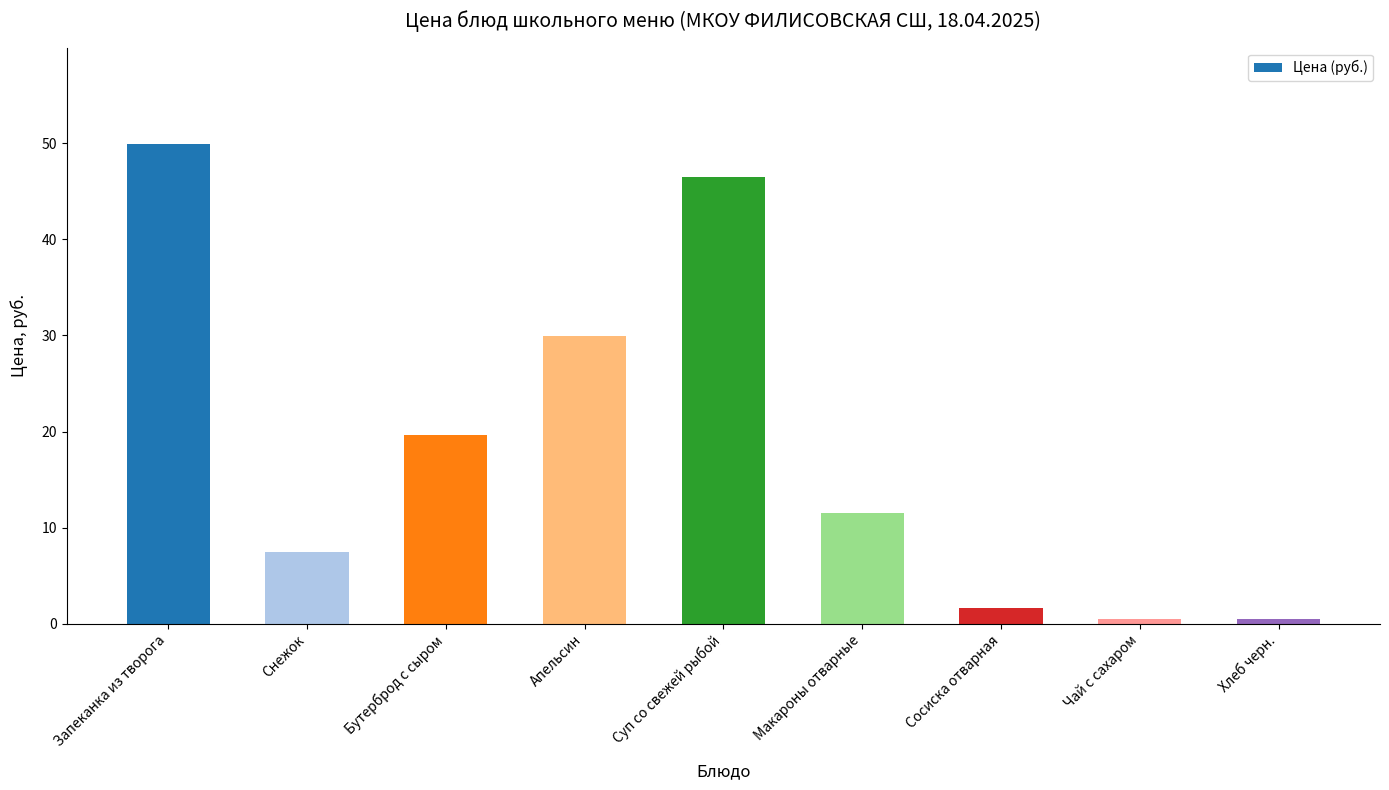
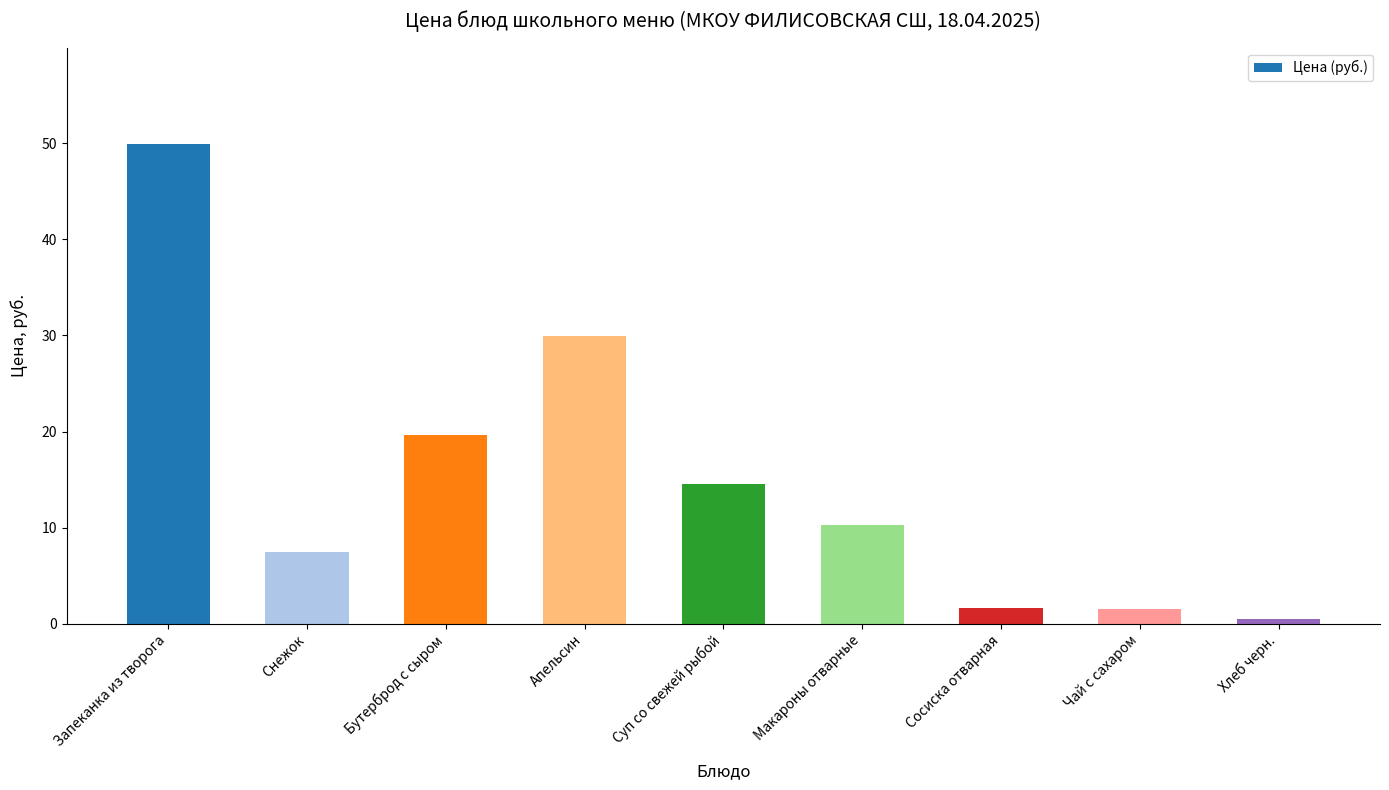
Суп со свежей рыбой: 46 -> 15
Макароны отварные: 11 -> 10
Чай с сахаром: 1 -> 2
